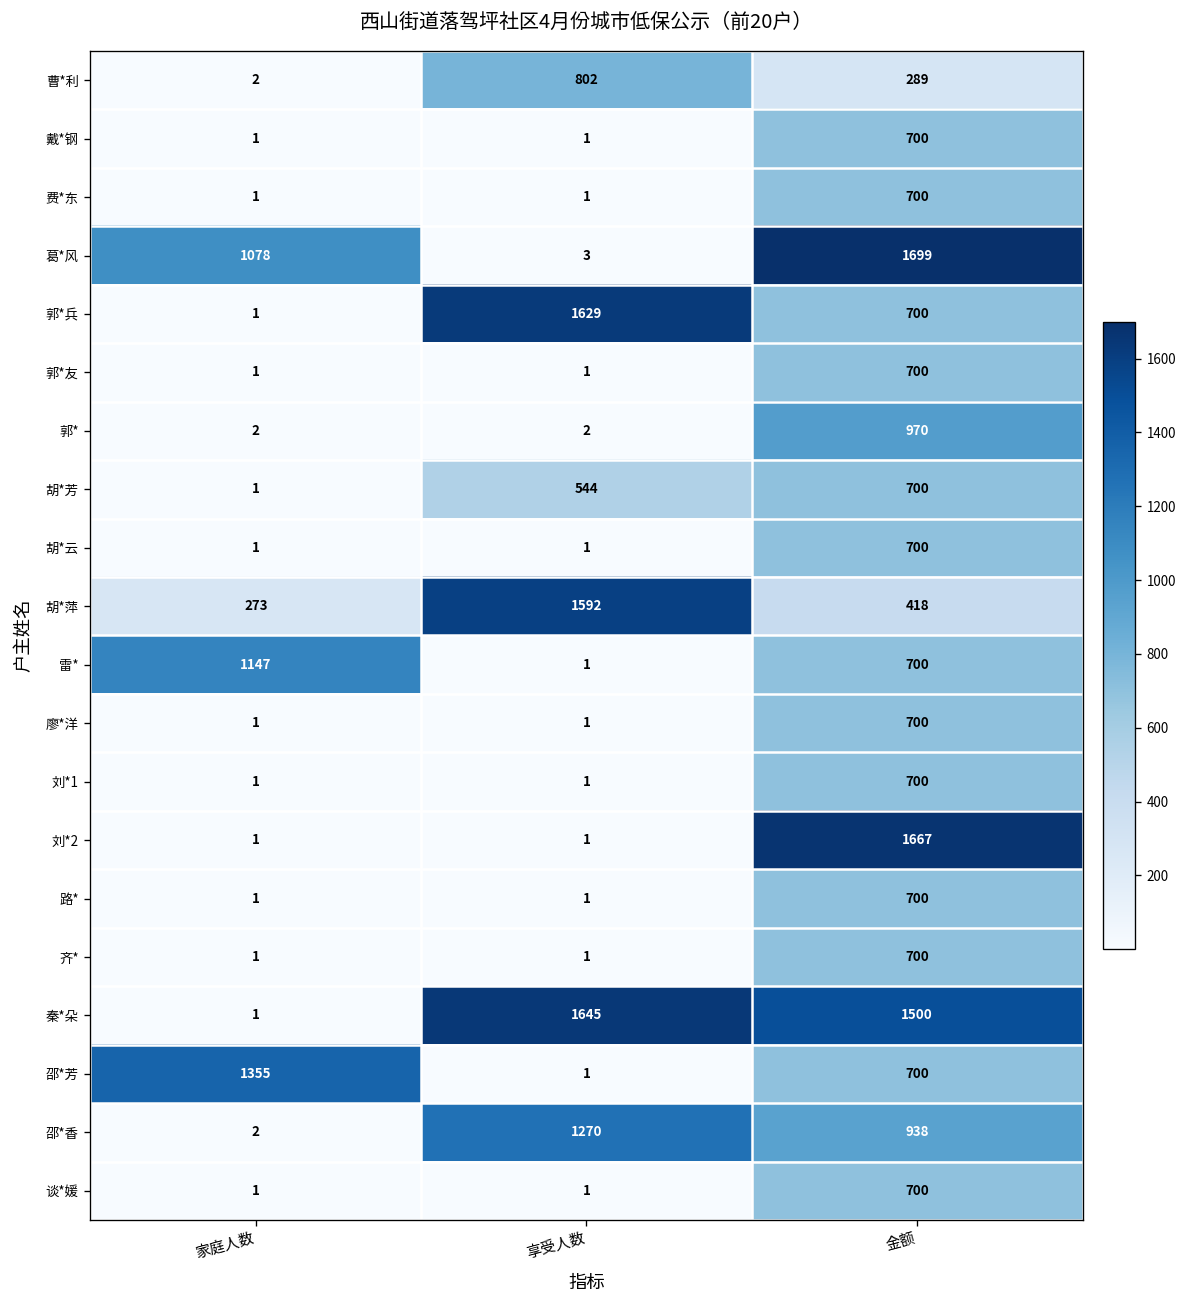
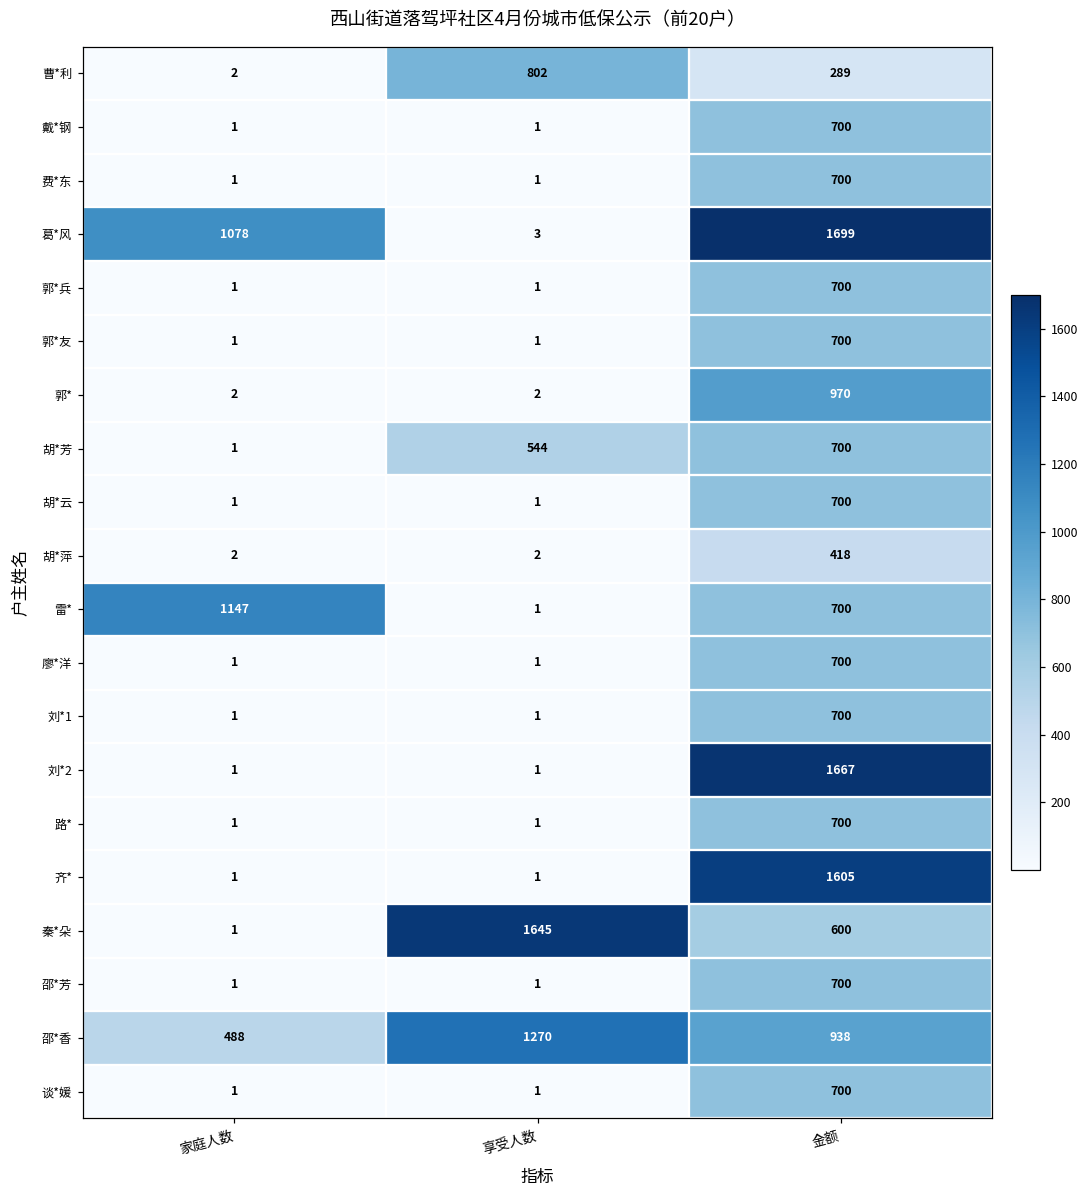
郭*兵, 享受人数: 1629 -> 1
胡*萍, 家庭人数: 273 -> 2
胡*萍, 享受人数: 1592 -> 2
齐*, 金额: 700 -> 1605
秦*朵, 金额: 1500 -> 600
邵*芳, 家庭人数: 1355 -> 1
邵*香, 家庭人数: 2 -> 488
